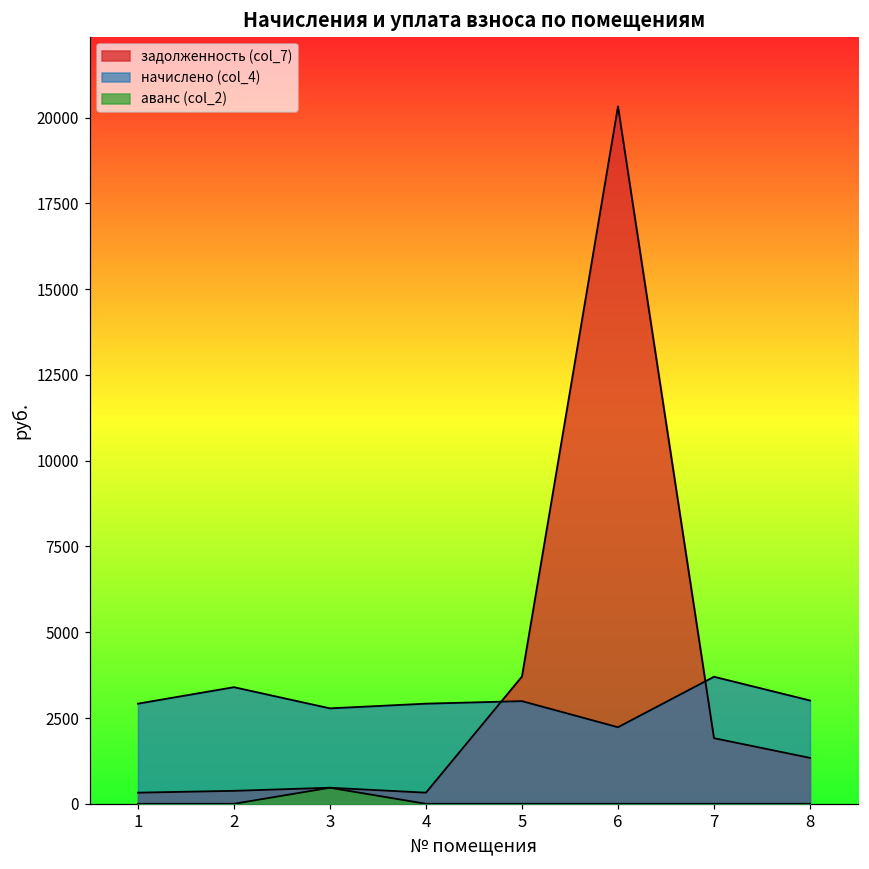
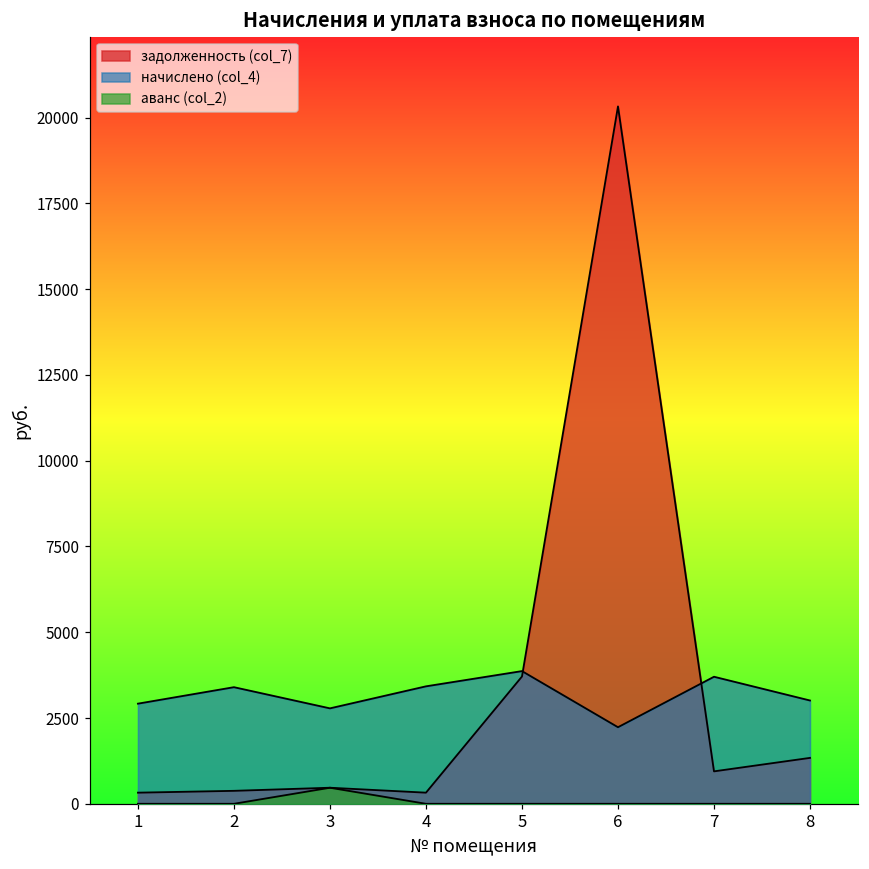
начислено (col_4), 4: 2900 -> 3400
начислено (col_4), 5: 3000 -> 3900
задолженность (col_7), 7: 1900 -> 900
